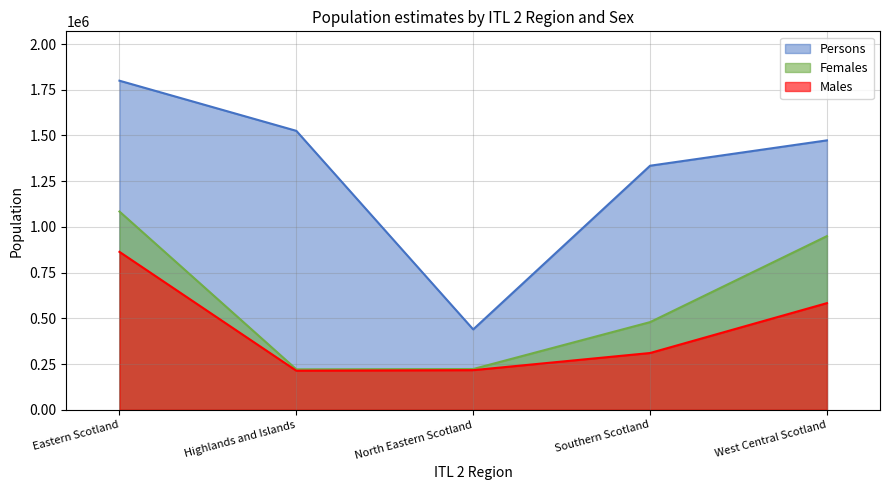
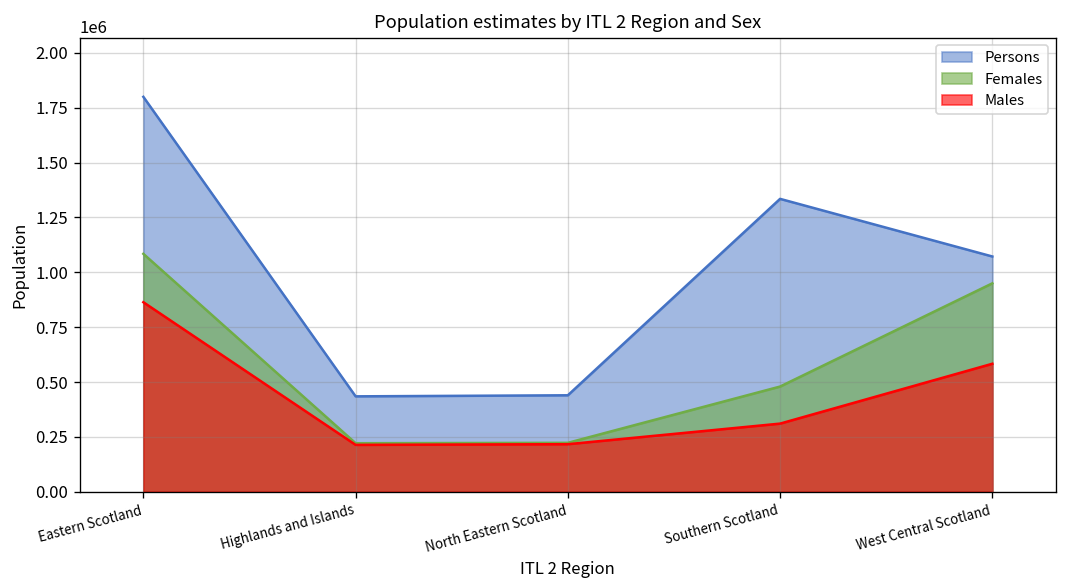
Persons, Highlands and Islands: 1530000 -> 430000
Persons, West Central Scotland: 1470000 -> 1070000
